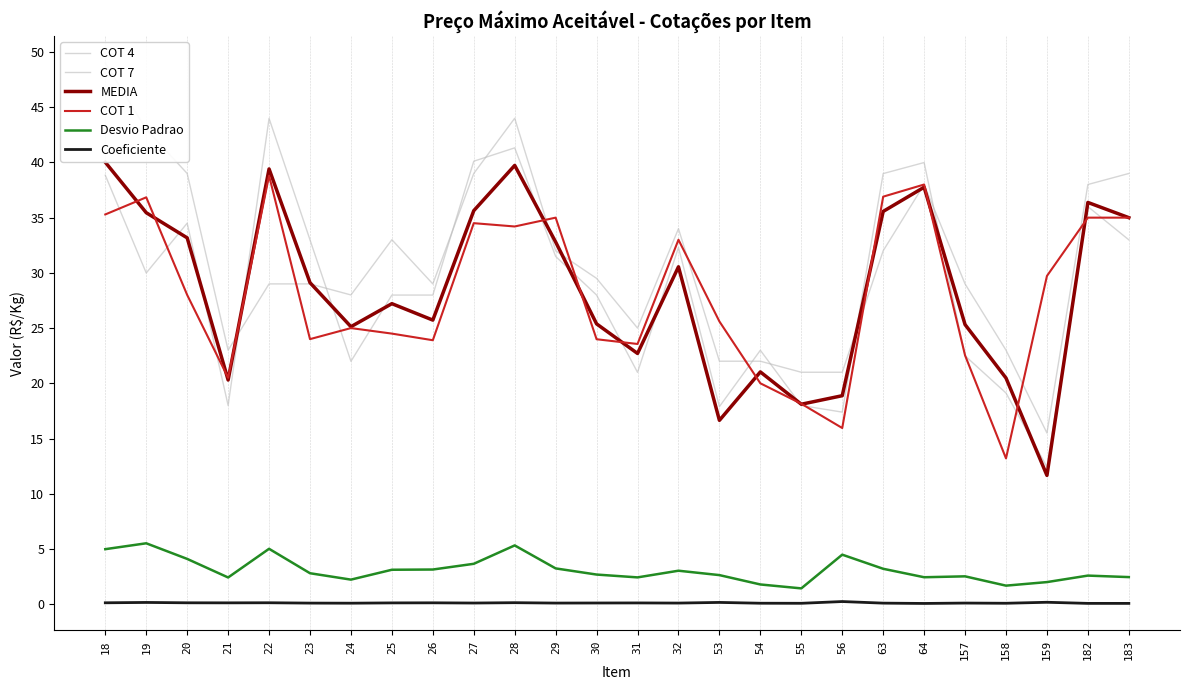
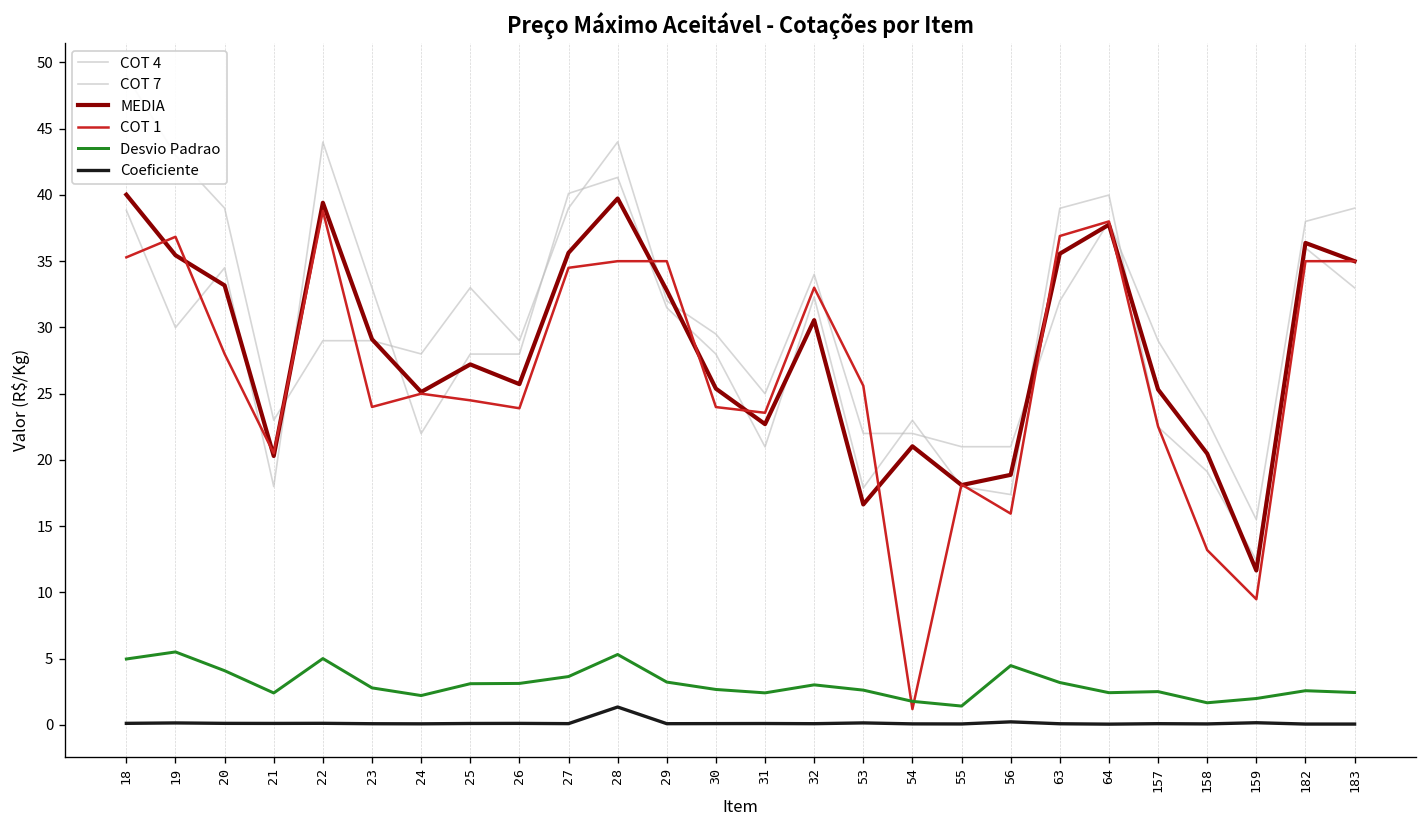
COT 1, 28: 34.2 -> 35.0
Coeficiente, 28: 0.1 -> 1.4
COT 1, 54: 20.0 -> 1.2
COT 1, 159: 29.7 -> 9.5
